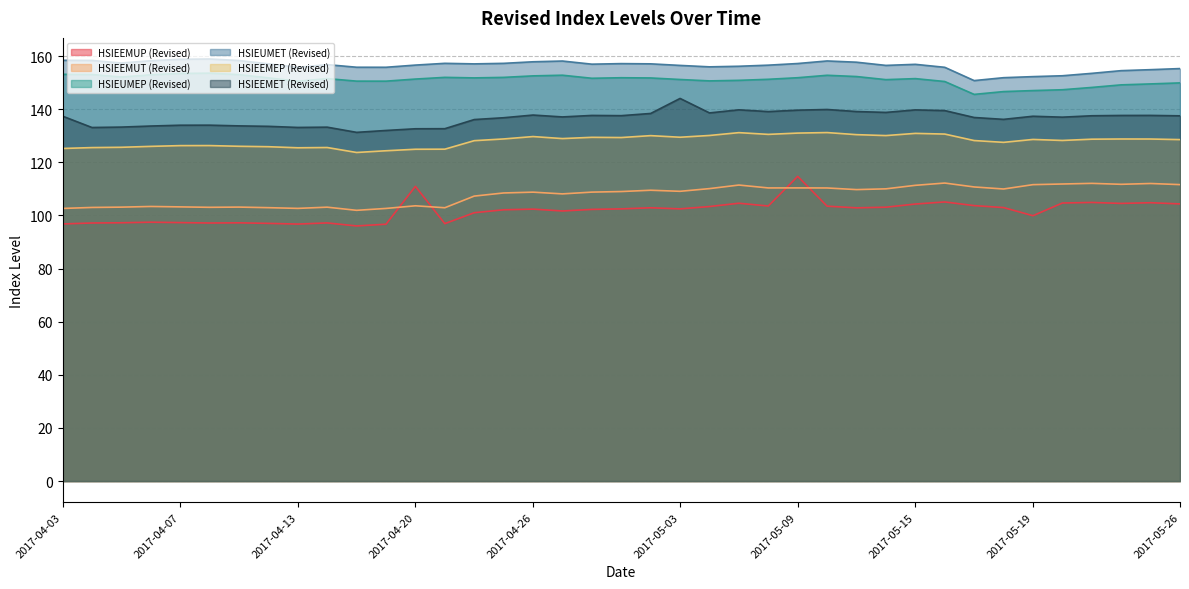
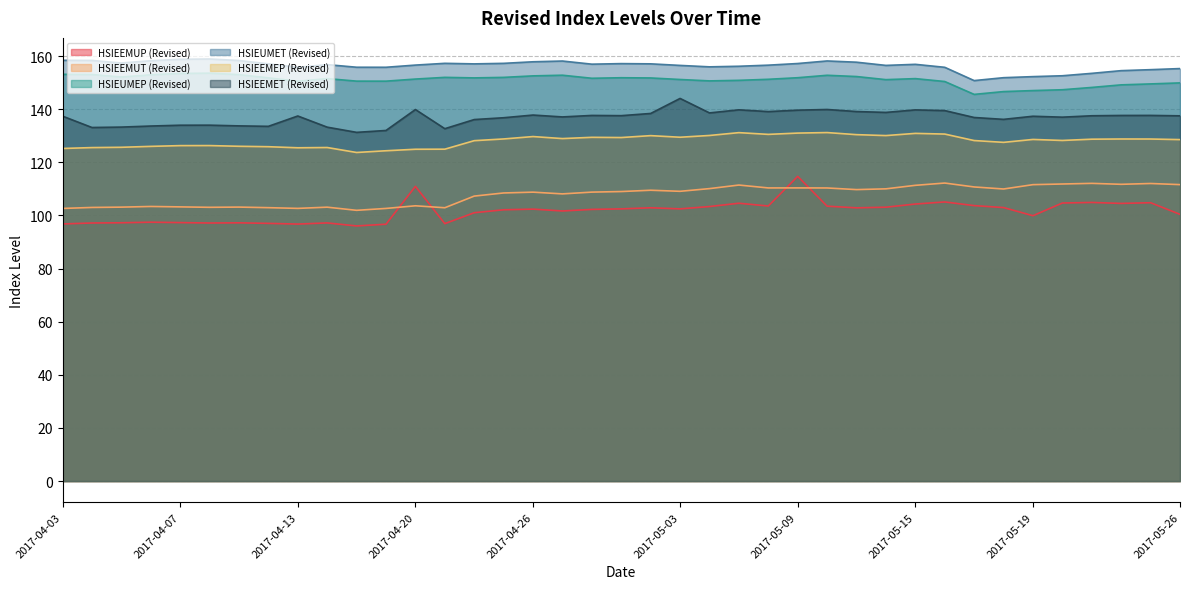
HSIEEMET (Revised), 2017-04-13: 133 -> 137
HSIEEMET (Revised), 2017-04-20: 133 -> 140
HSIEEMUP (Revised), 2017-05-26: 104 -> 100
